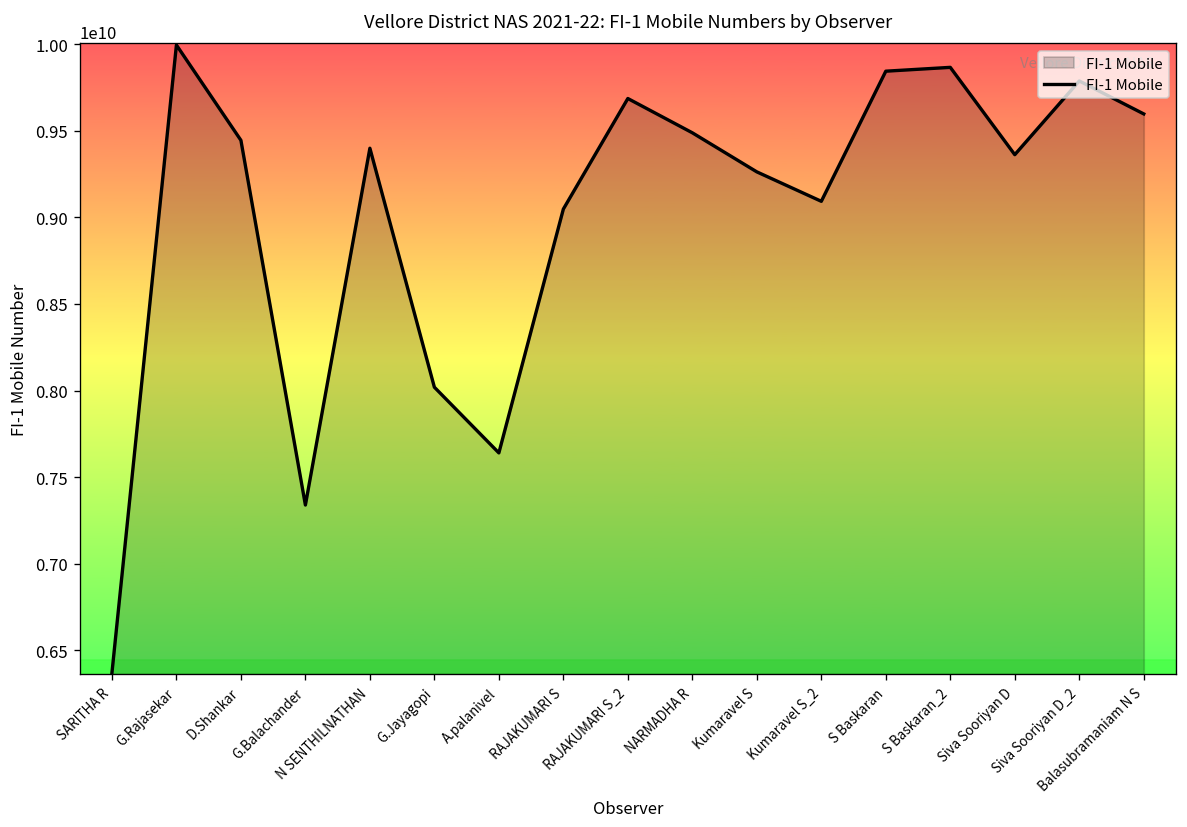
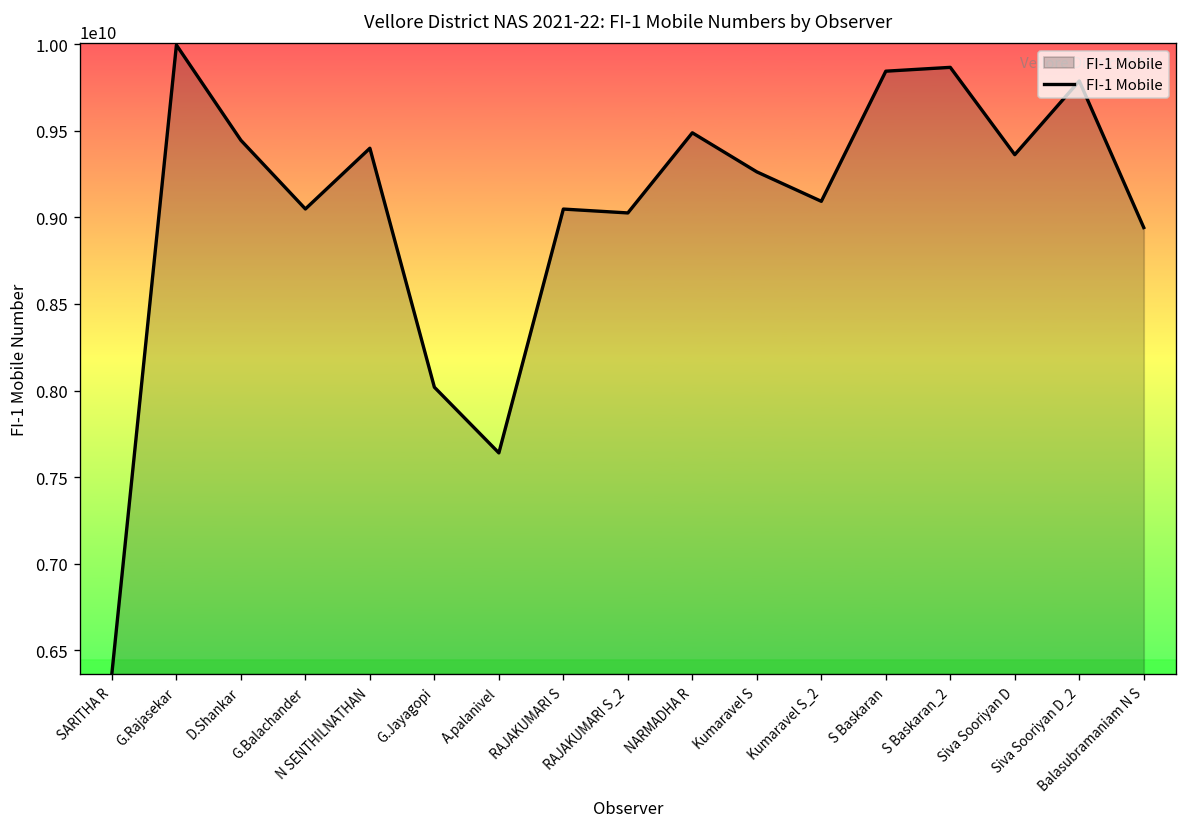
G.Balachander: 7340000000 -> 9050000000
RAJAKUMARI S_2: 9690000000 -> 9030000000
Balasubramaniam N S: 9600000000 -> 8940000000
